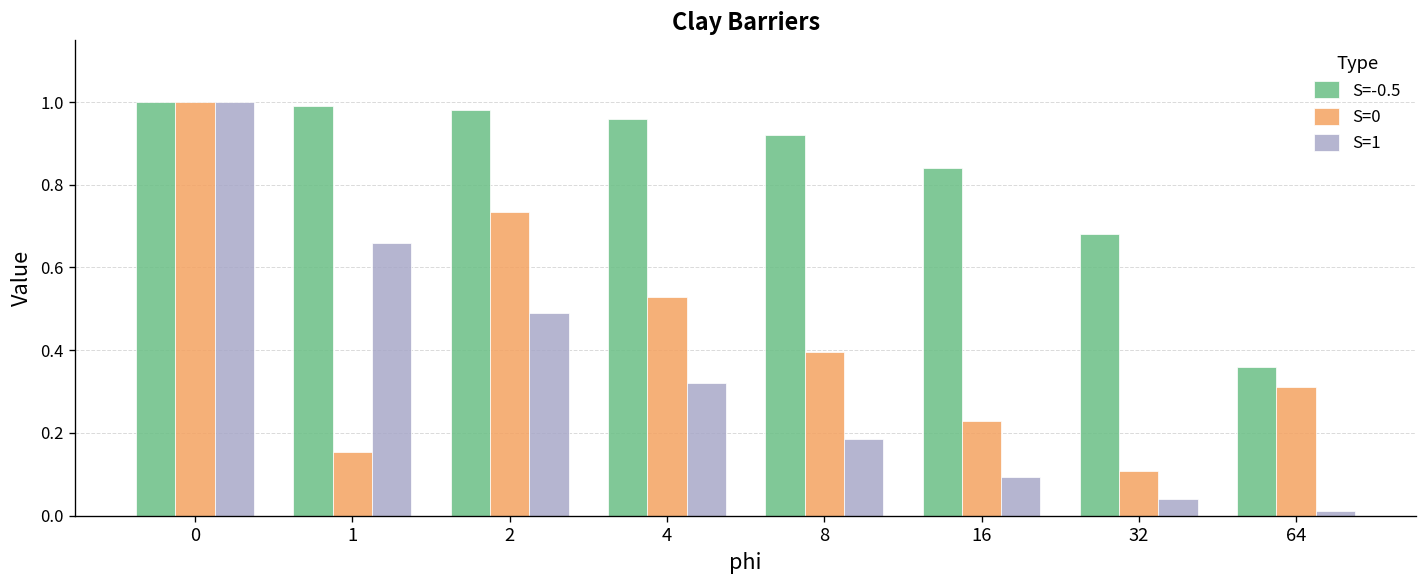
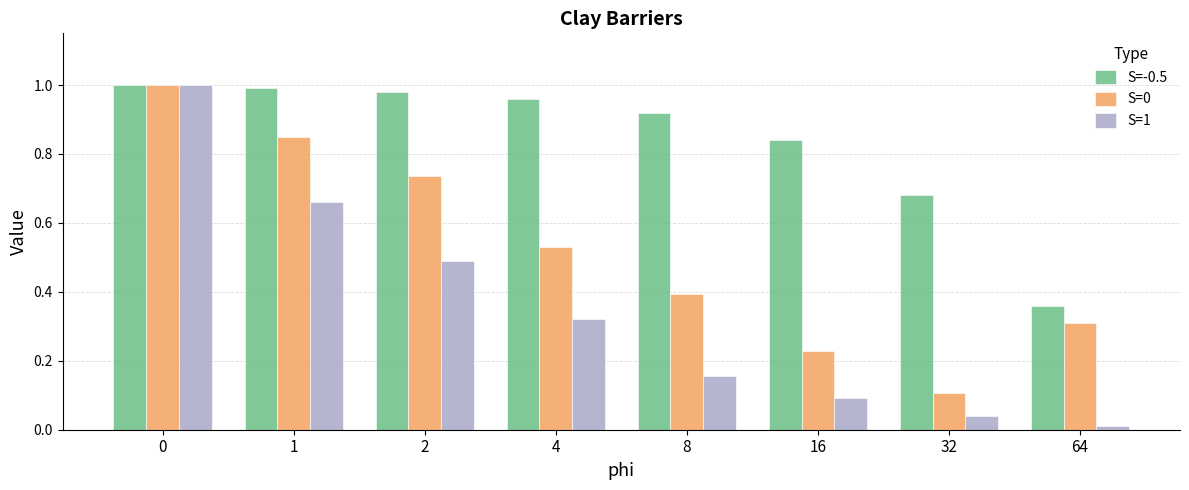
S=0, 1: 0.15 -> 0.85
S=1, 8: 0.18 -> 0.16
